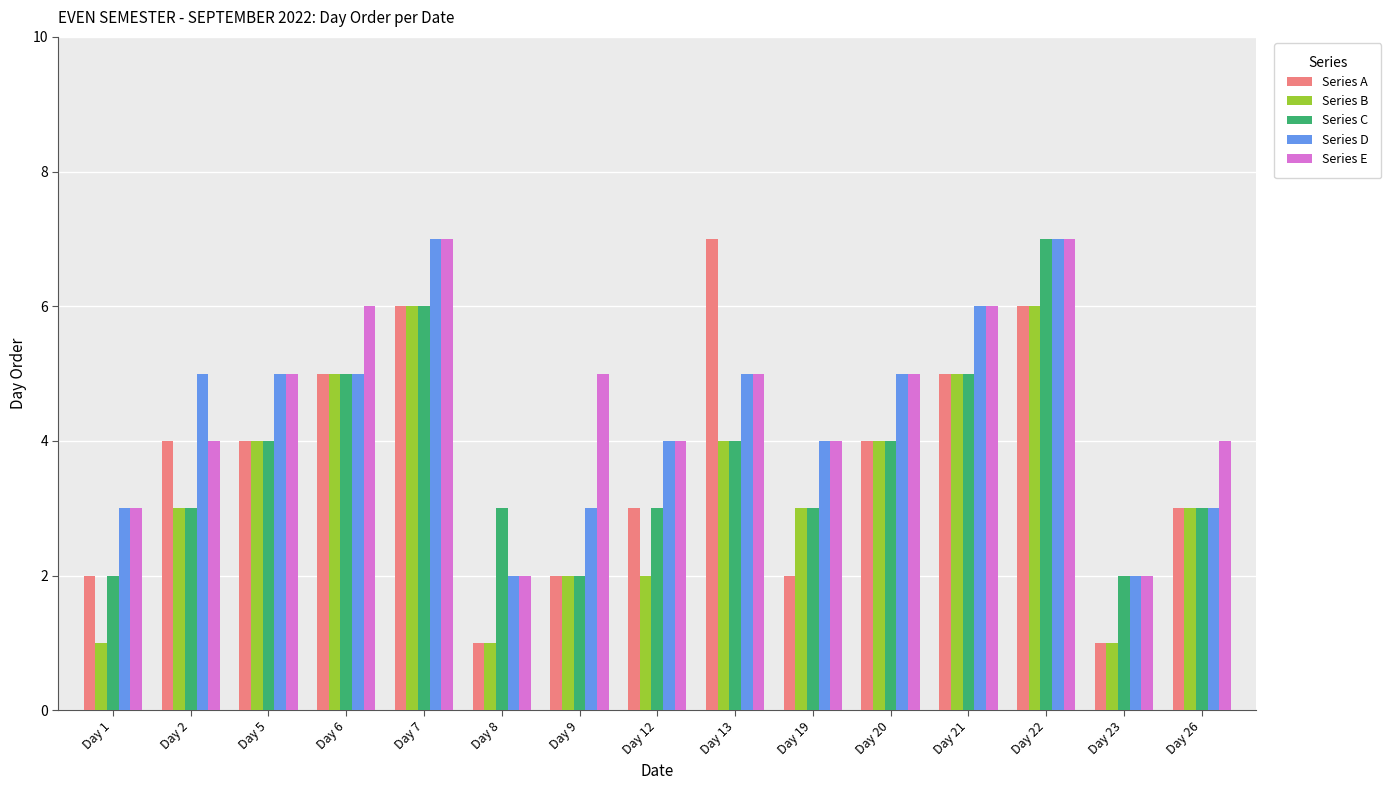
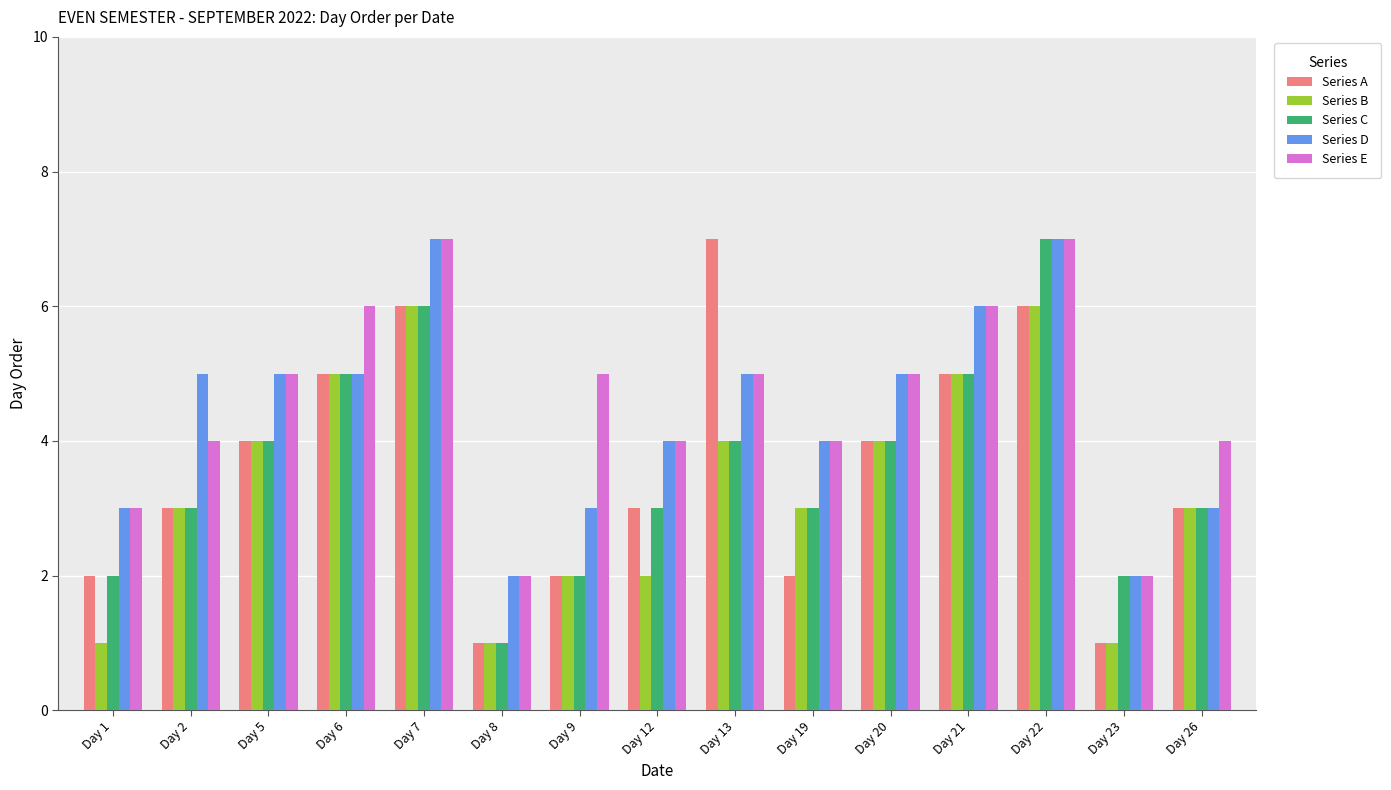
Series A, Day 2: 4 -> 3
Series C, Day 8: 3 -> 1
